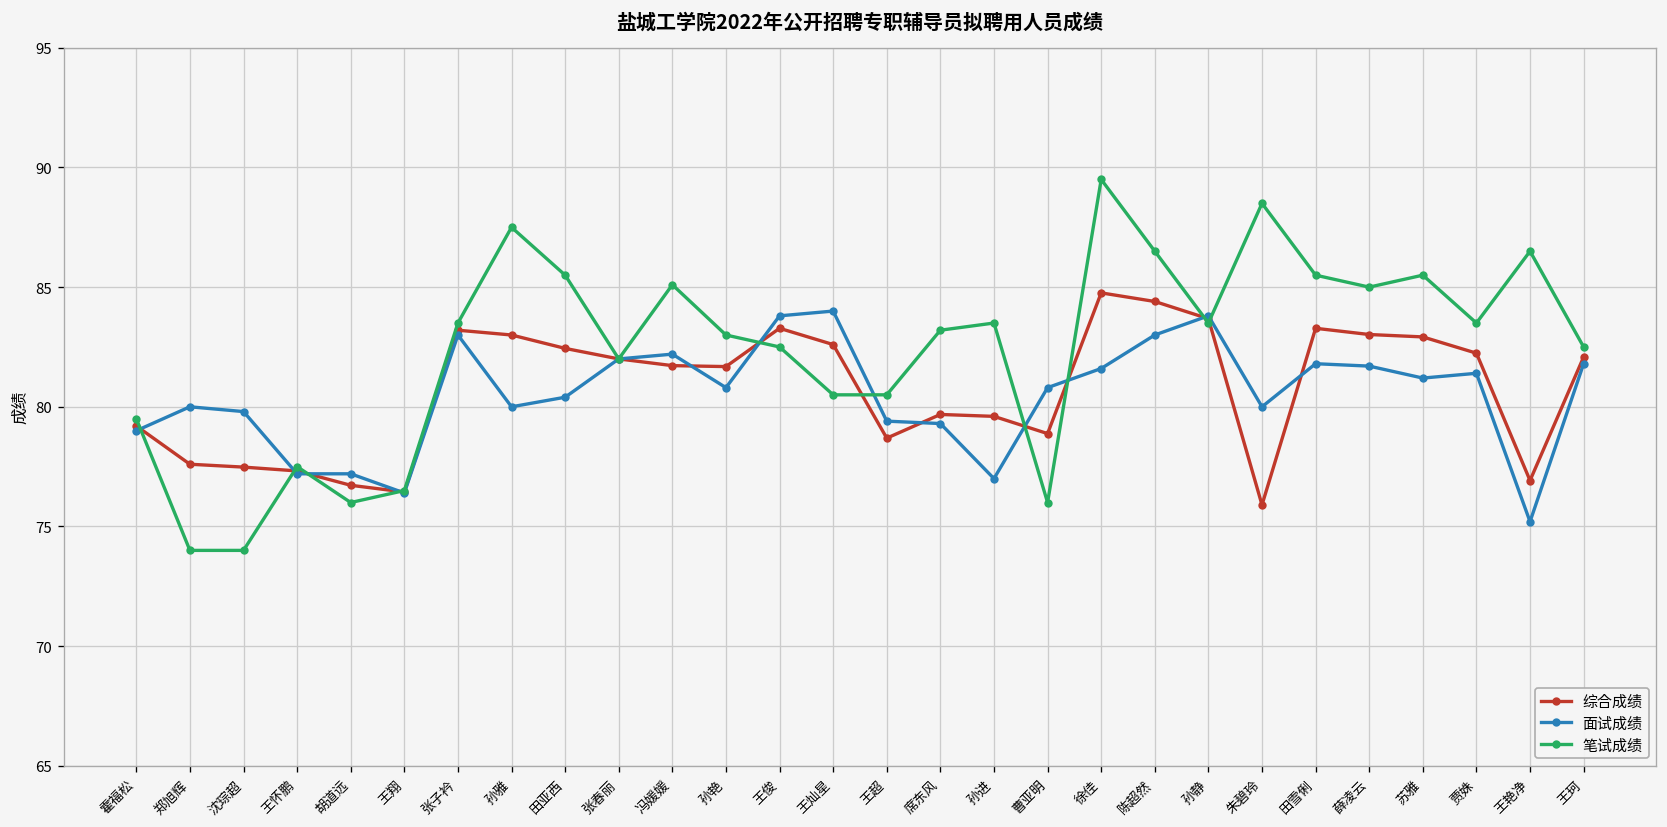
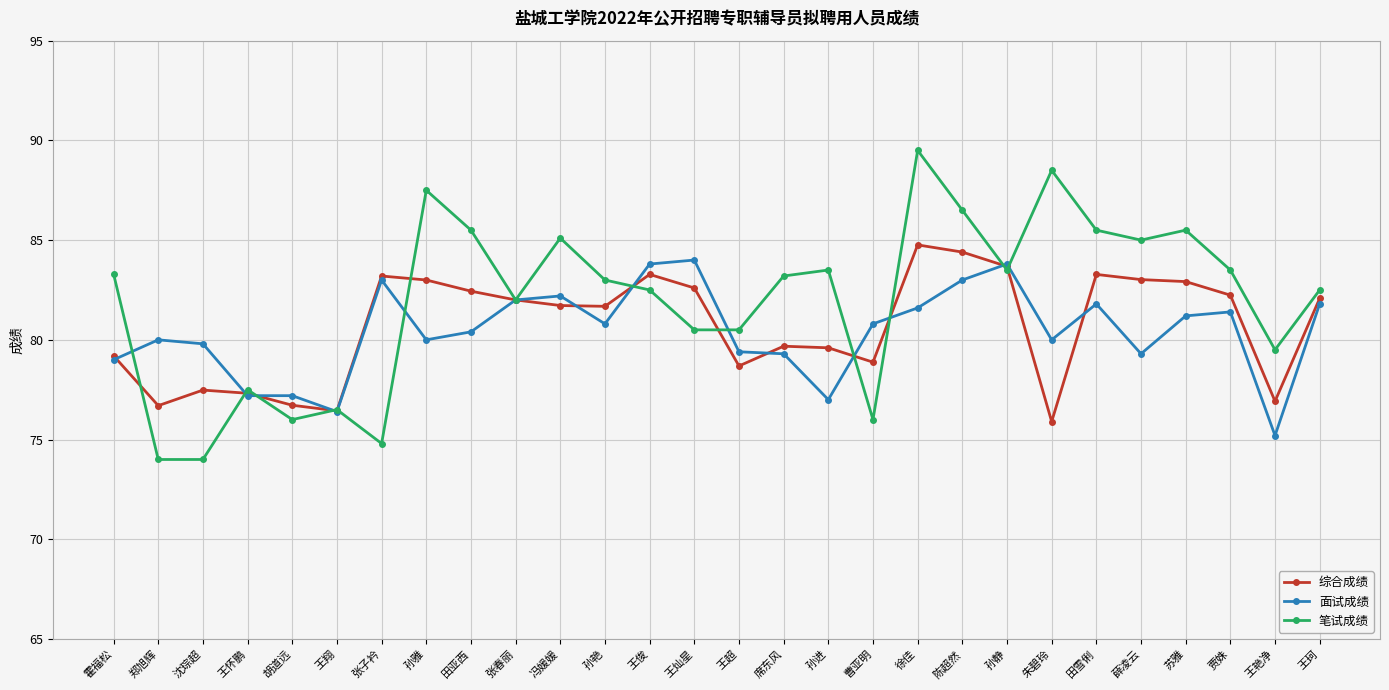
笔试成绩, 霍福松: 79.5 -> 83.3
综合成绩, 郑旭辉: 77.6 -> 76.7
笔试成绩, 张子衿: 83.5 -> 74.8
面试成绩, 薛凌云: 81.7 -> 79.3
笔试成绩, 王艳净: 86.5 -> 79.5
